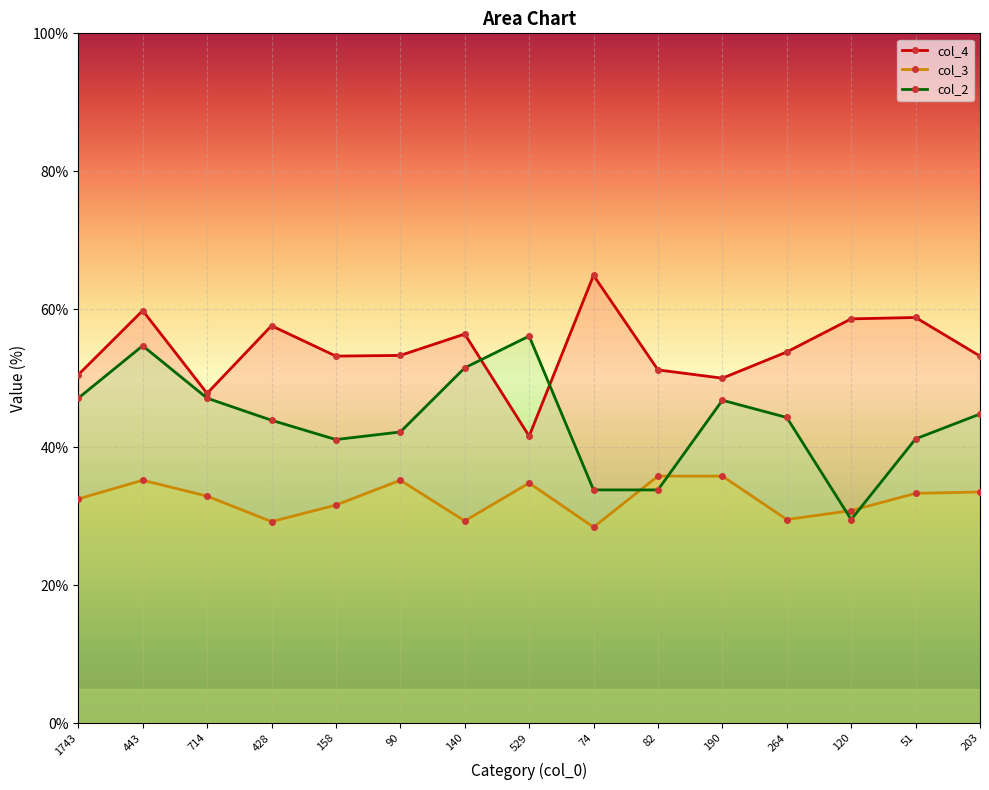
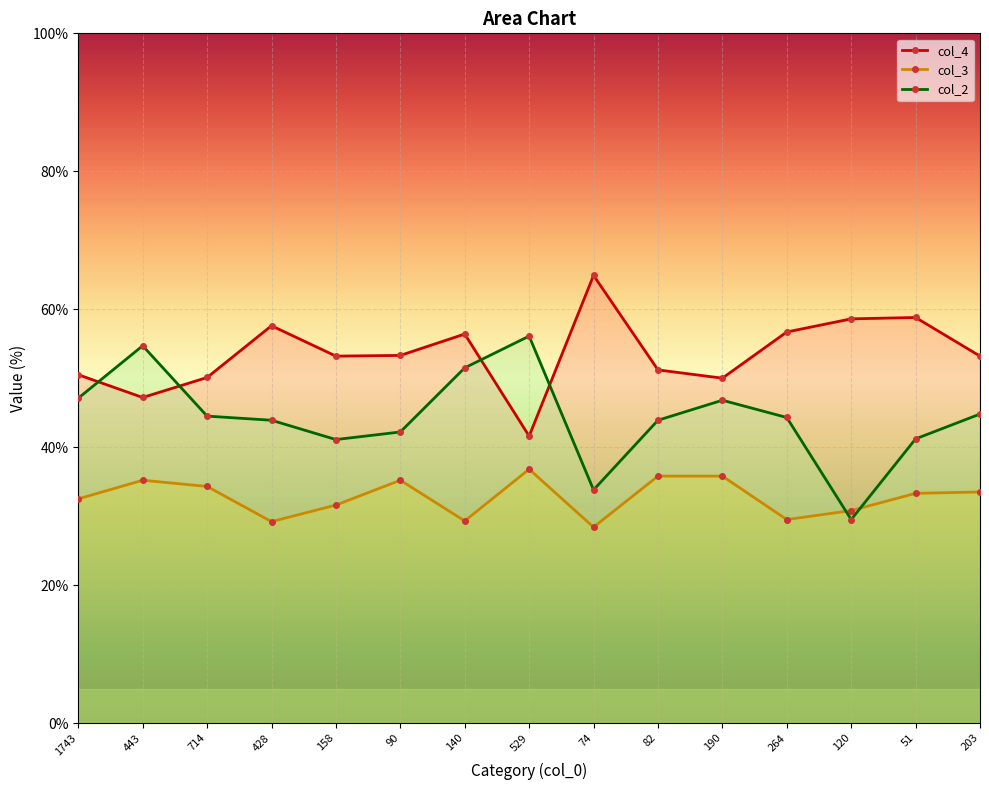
col_4, 443: 60% -> 47%
col_4, 714: 48% -> 50%
col_3, 714: 33% -> 34%
col_2, 714: 47% -> 45%
col_3, 529: 35% -> 37%
col_2, 82: 34% -> 44%
col_4, 264: 54% -> 57%
